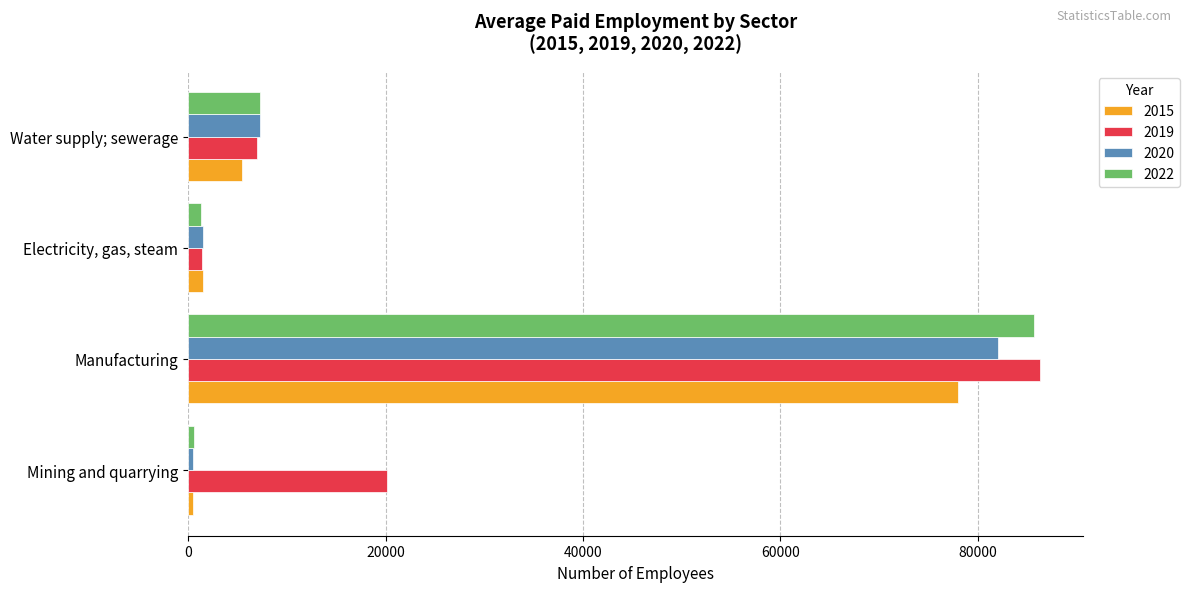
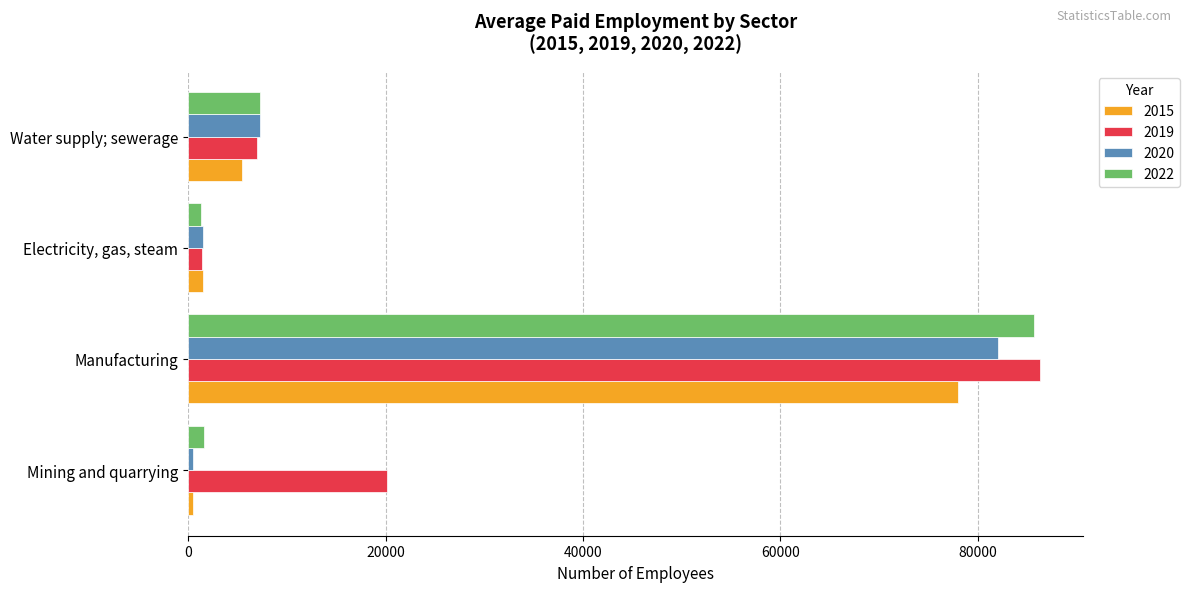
2022, Mining and quarrying: 1000 -> 2000
